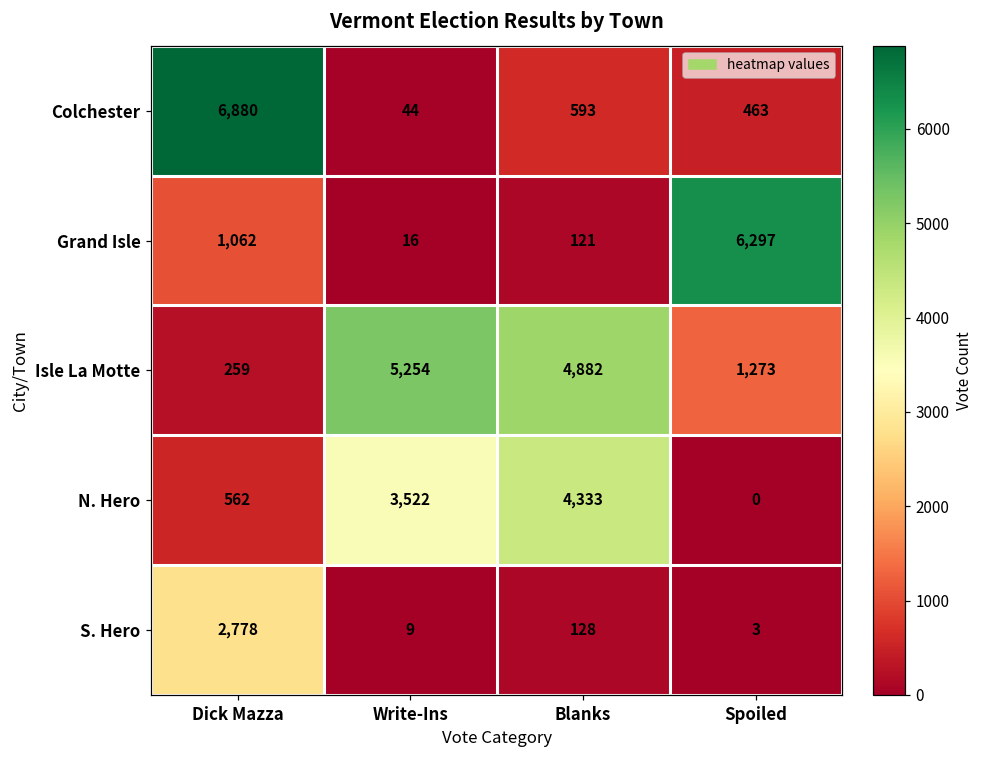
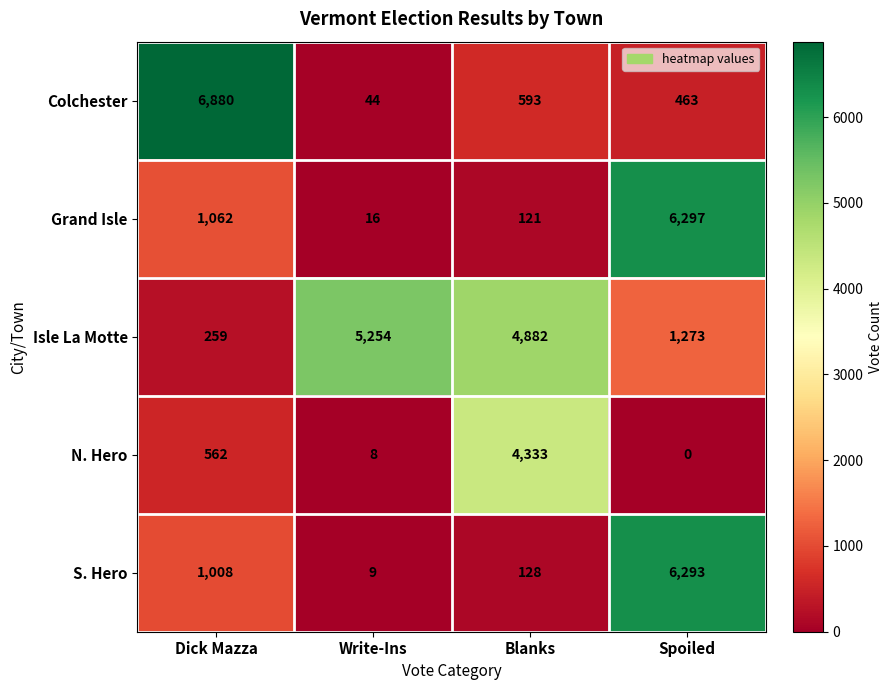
N. Hero, Write-Ins: 3,522 -> 8
S. Hero, Dick Mazza: 2,778 -> 1,008
S. Hero, Spoiled: 3 -> 6,293
